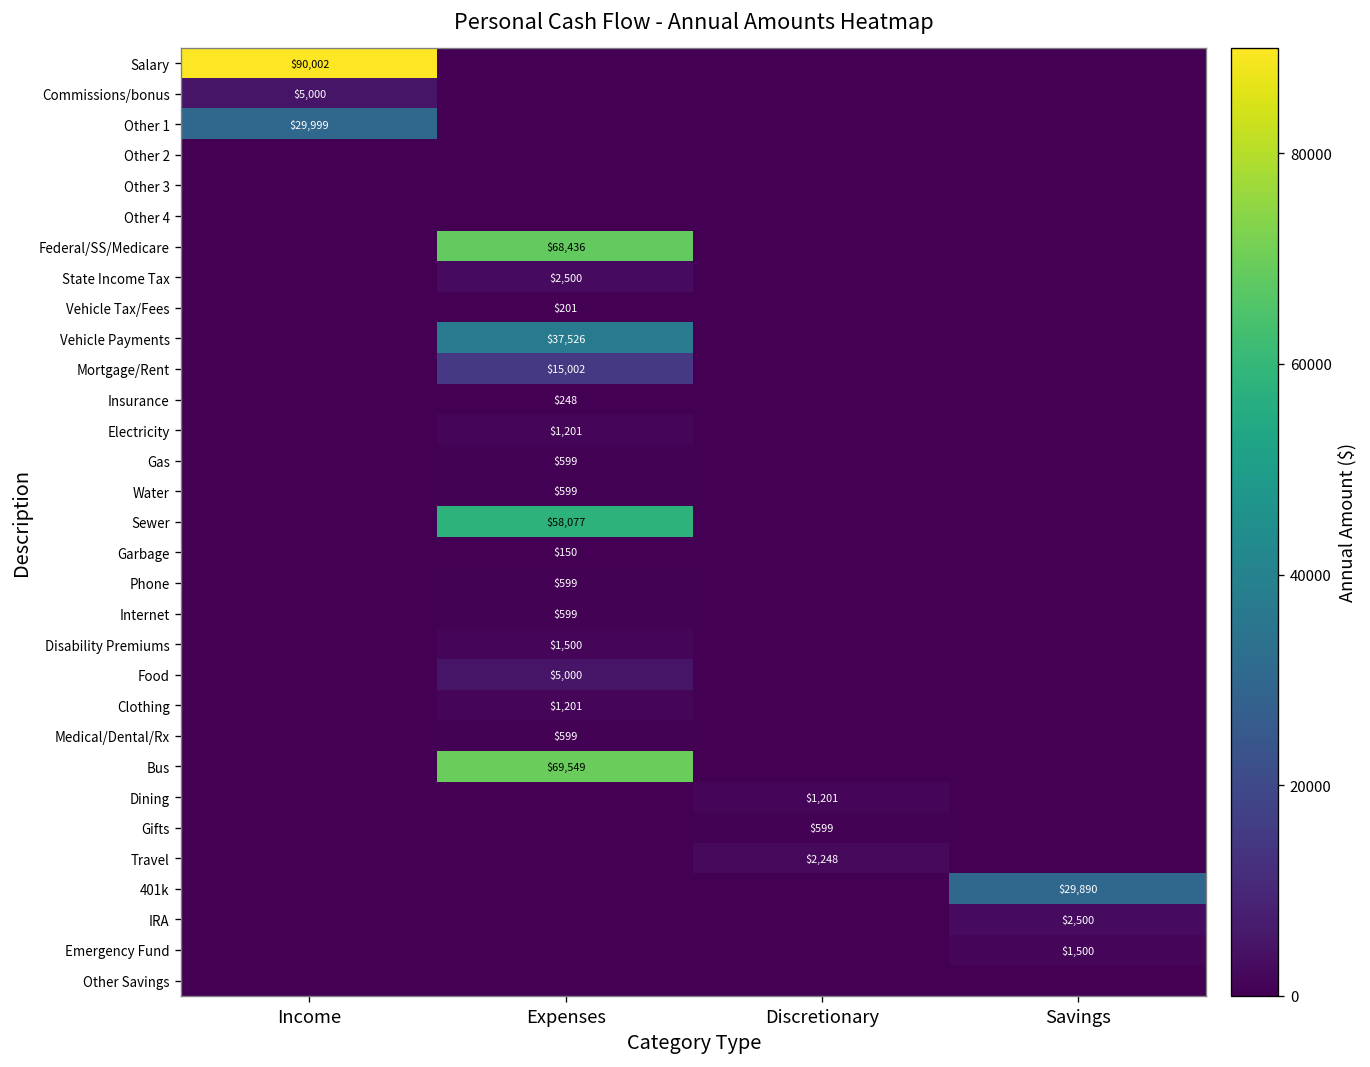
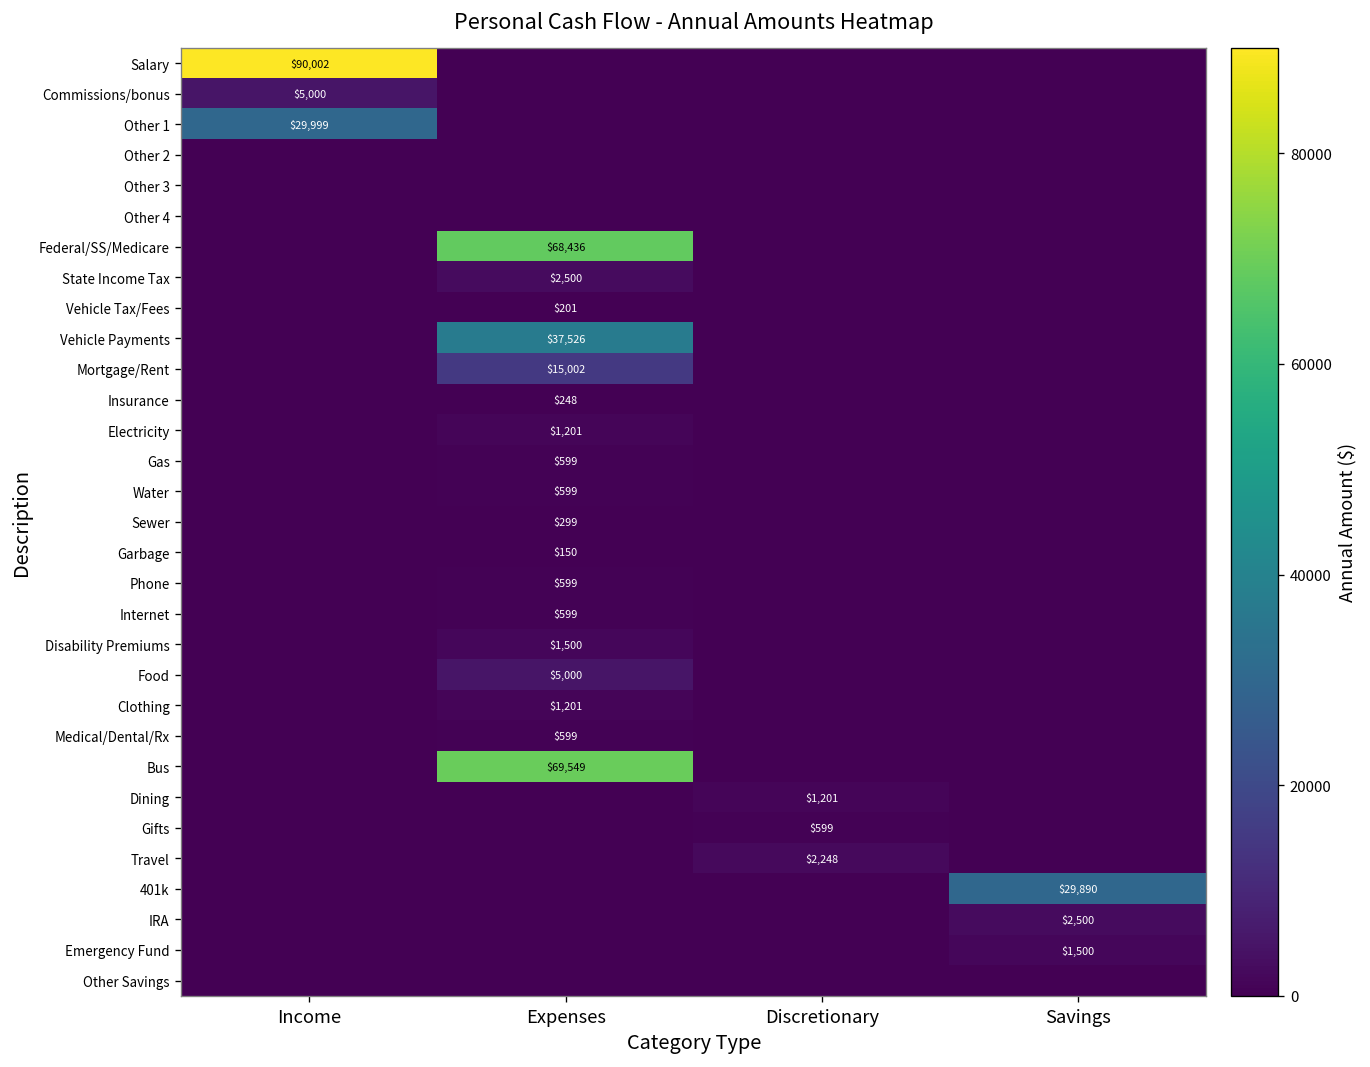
Sewer, Expenses: $58,077 -> $299
